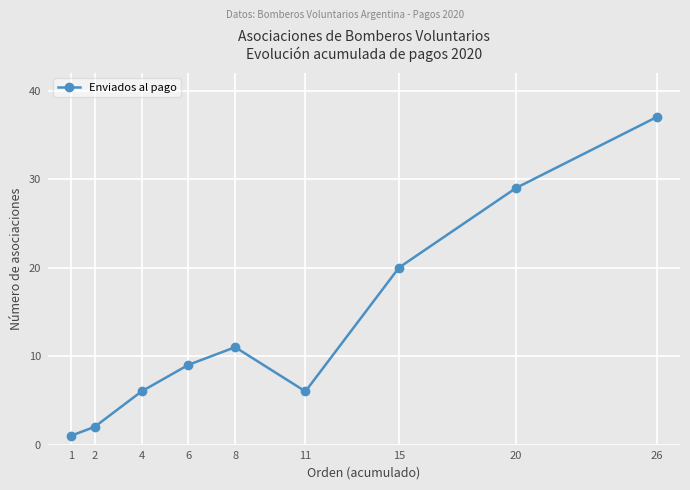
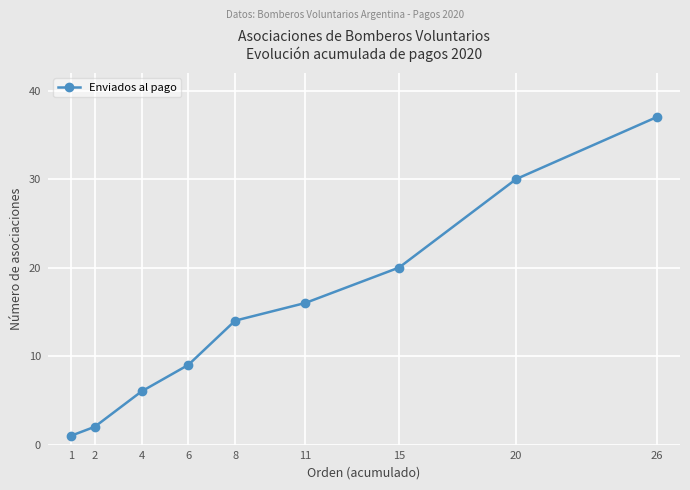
8: 11 -> 14
11: 6 -> 16
20: 29 -> 30
